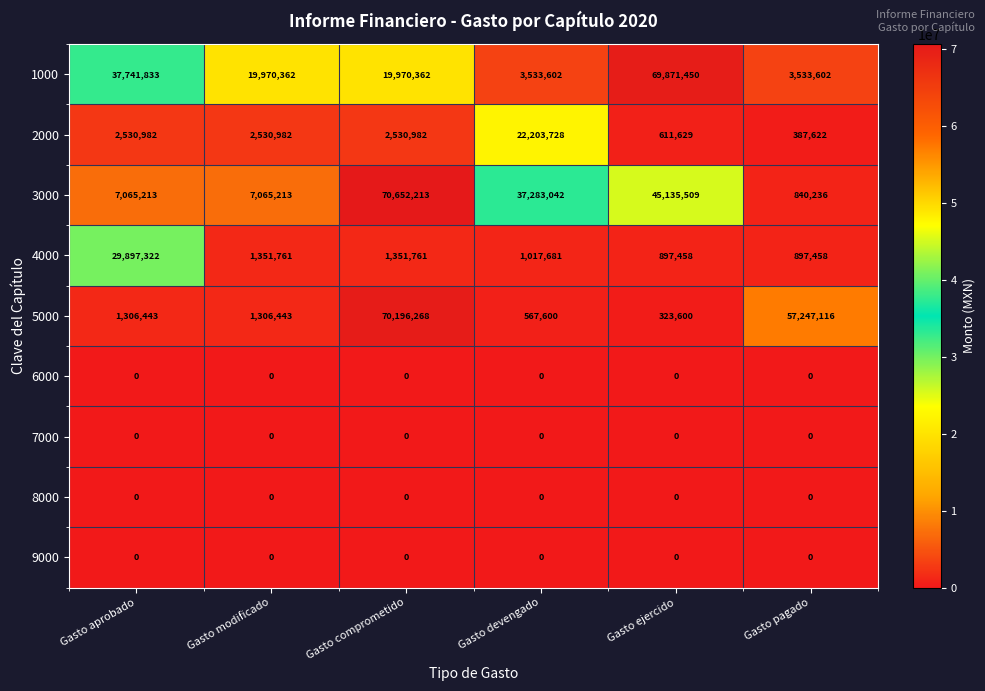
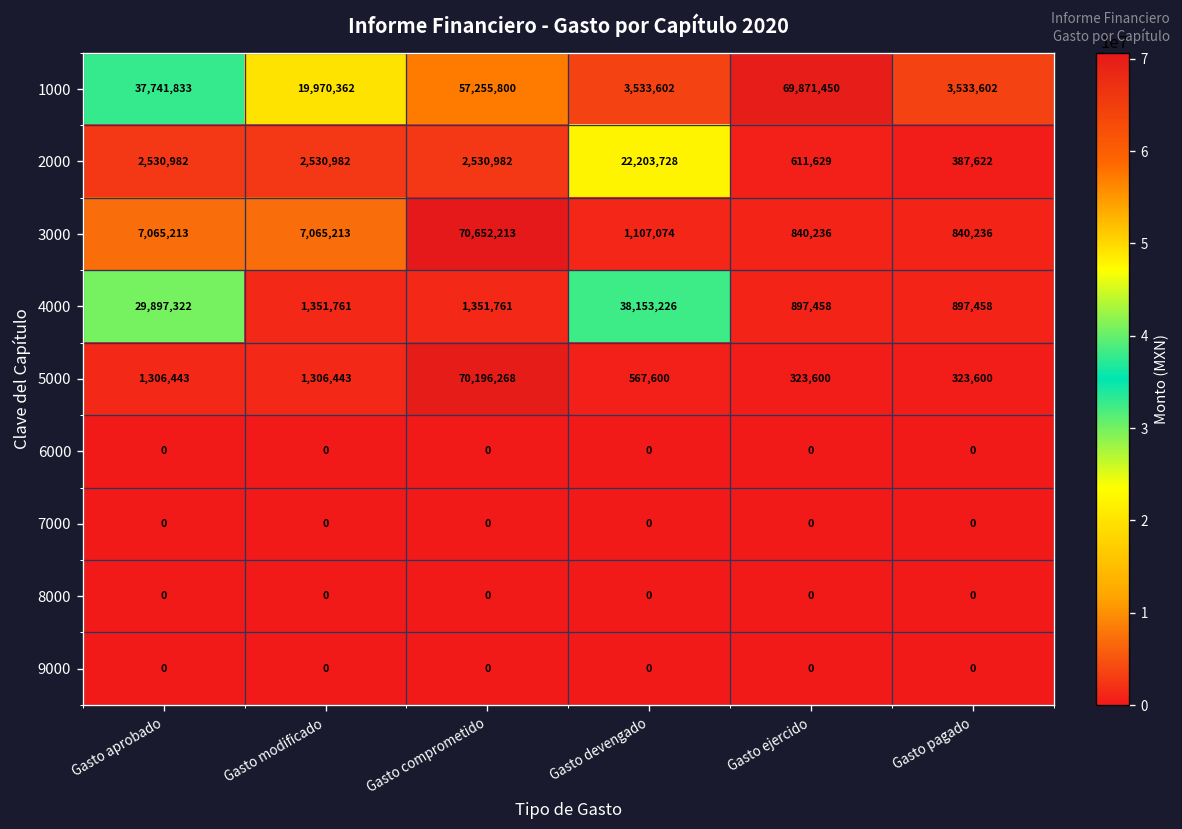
1000, Gasto comprometido: 19,970,362 -> 57,255,800
3000, Gasto devengado: 37,283,042 -> 1,107,074
3000, Gasto ejercido: 45,135,509 -> 840,236
4000, Gasto devengado: 1,017,681 -> 38,153,226
5000, Gasto pagado: 57,247,116 -> 323,600
